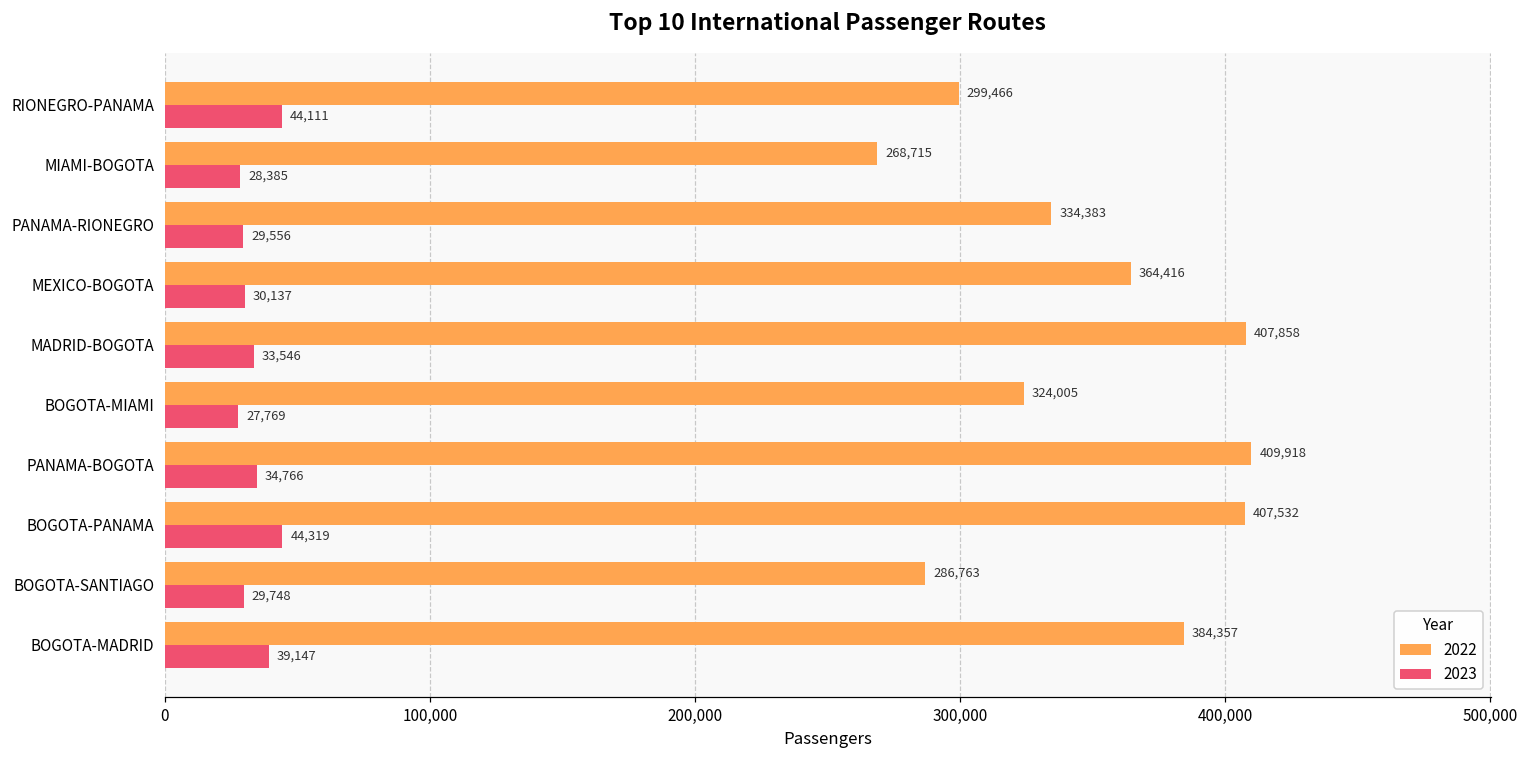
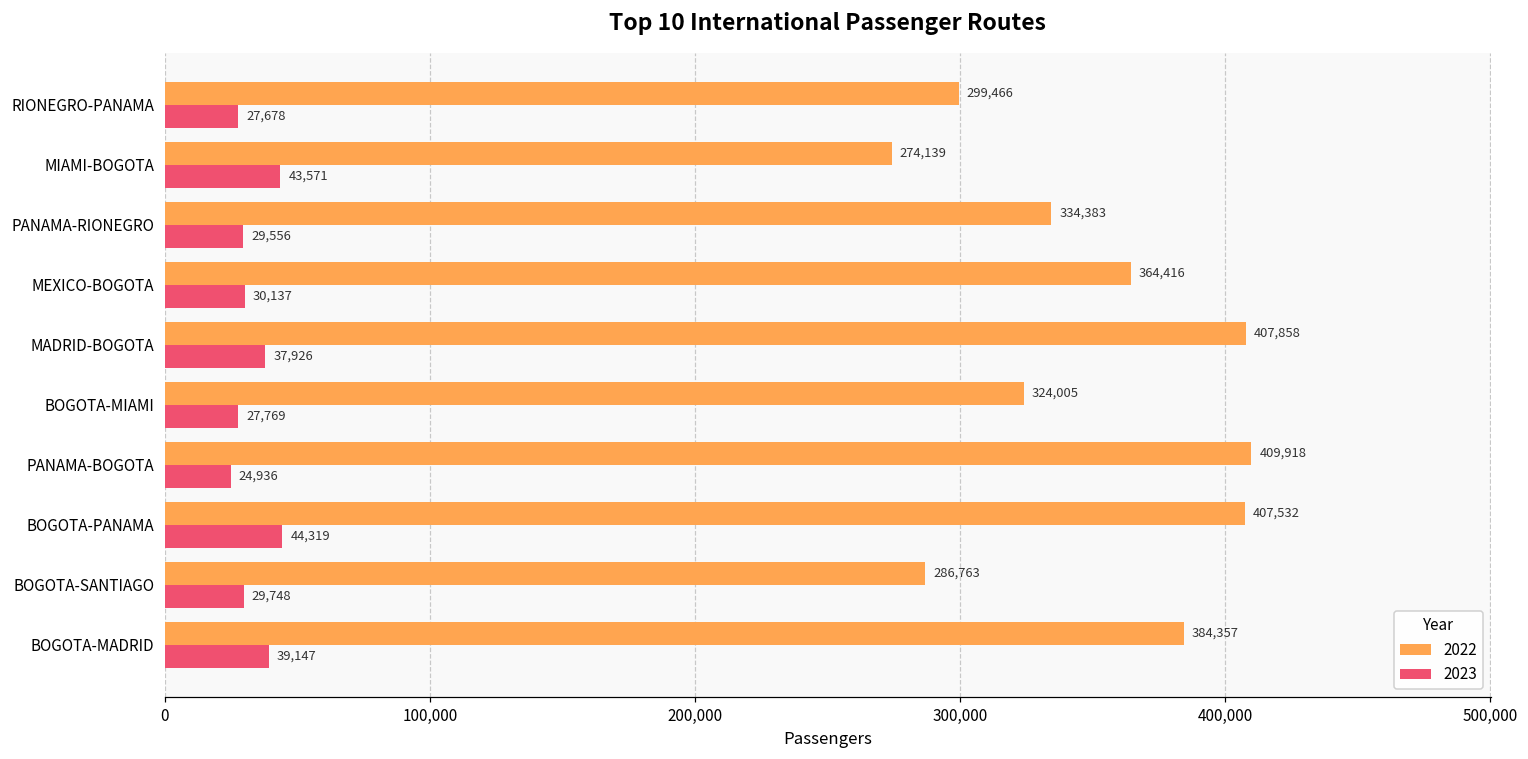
2023, RIONEGRO-PANAMA: 44,111 -> 27,678
2022, MIAMI-BOGOTA: 268,715 -> 274,139
2023, MIAMI-BOGOTA: 28,385 -> 43,571
2023, MADRID-BOGOTA: 33,546 -> 37,926
2023, PANAMA-BOGOTA: 34,766 -> 24,936
